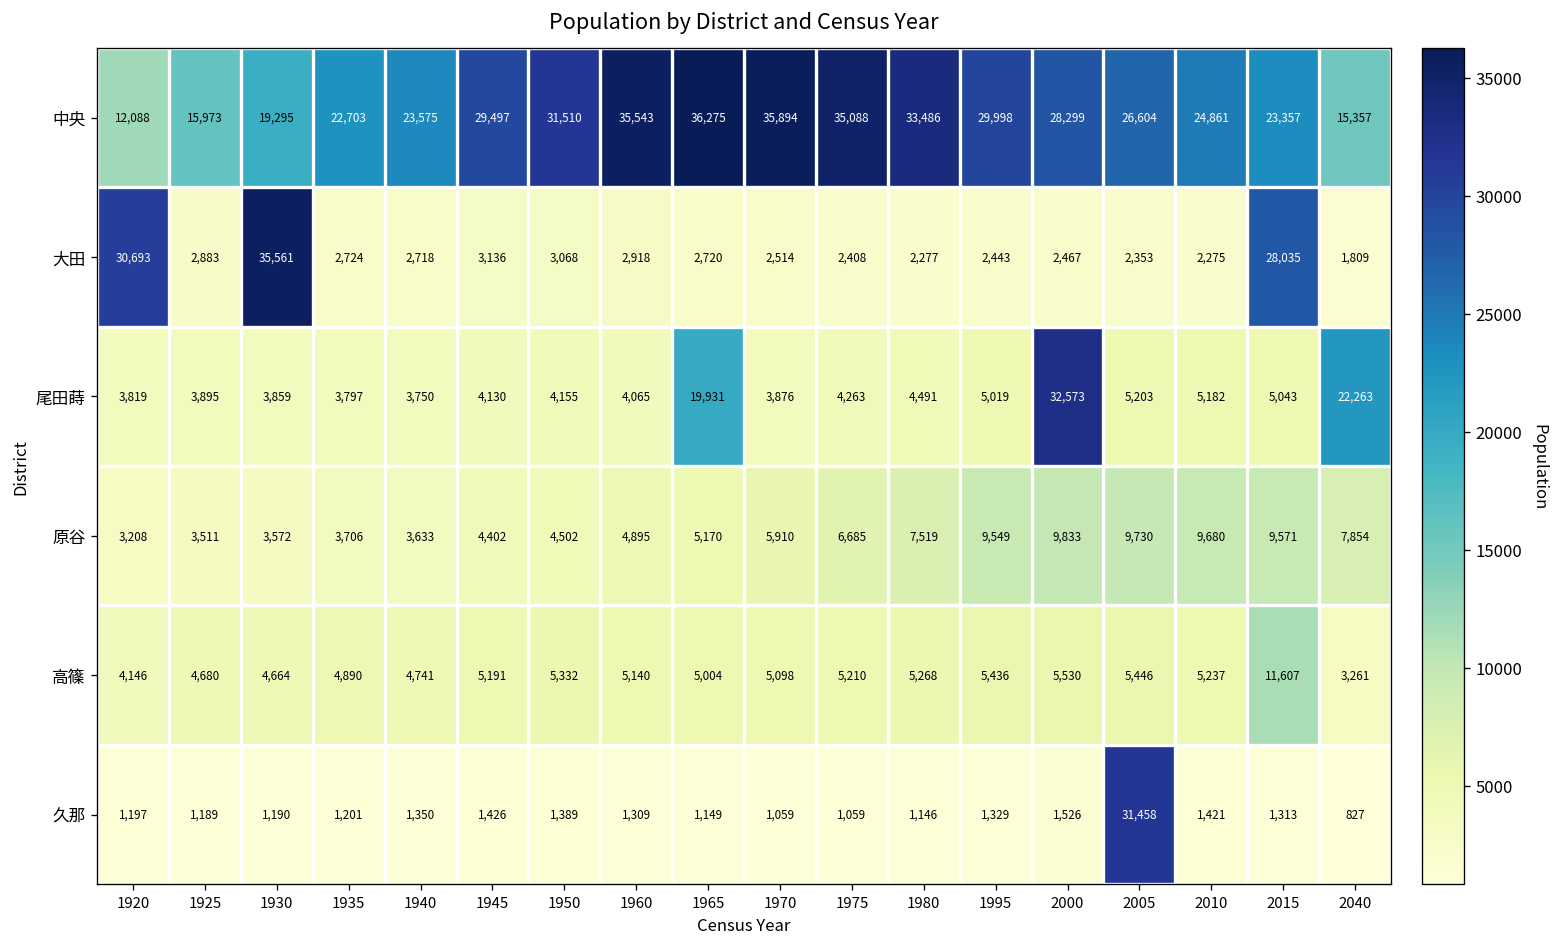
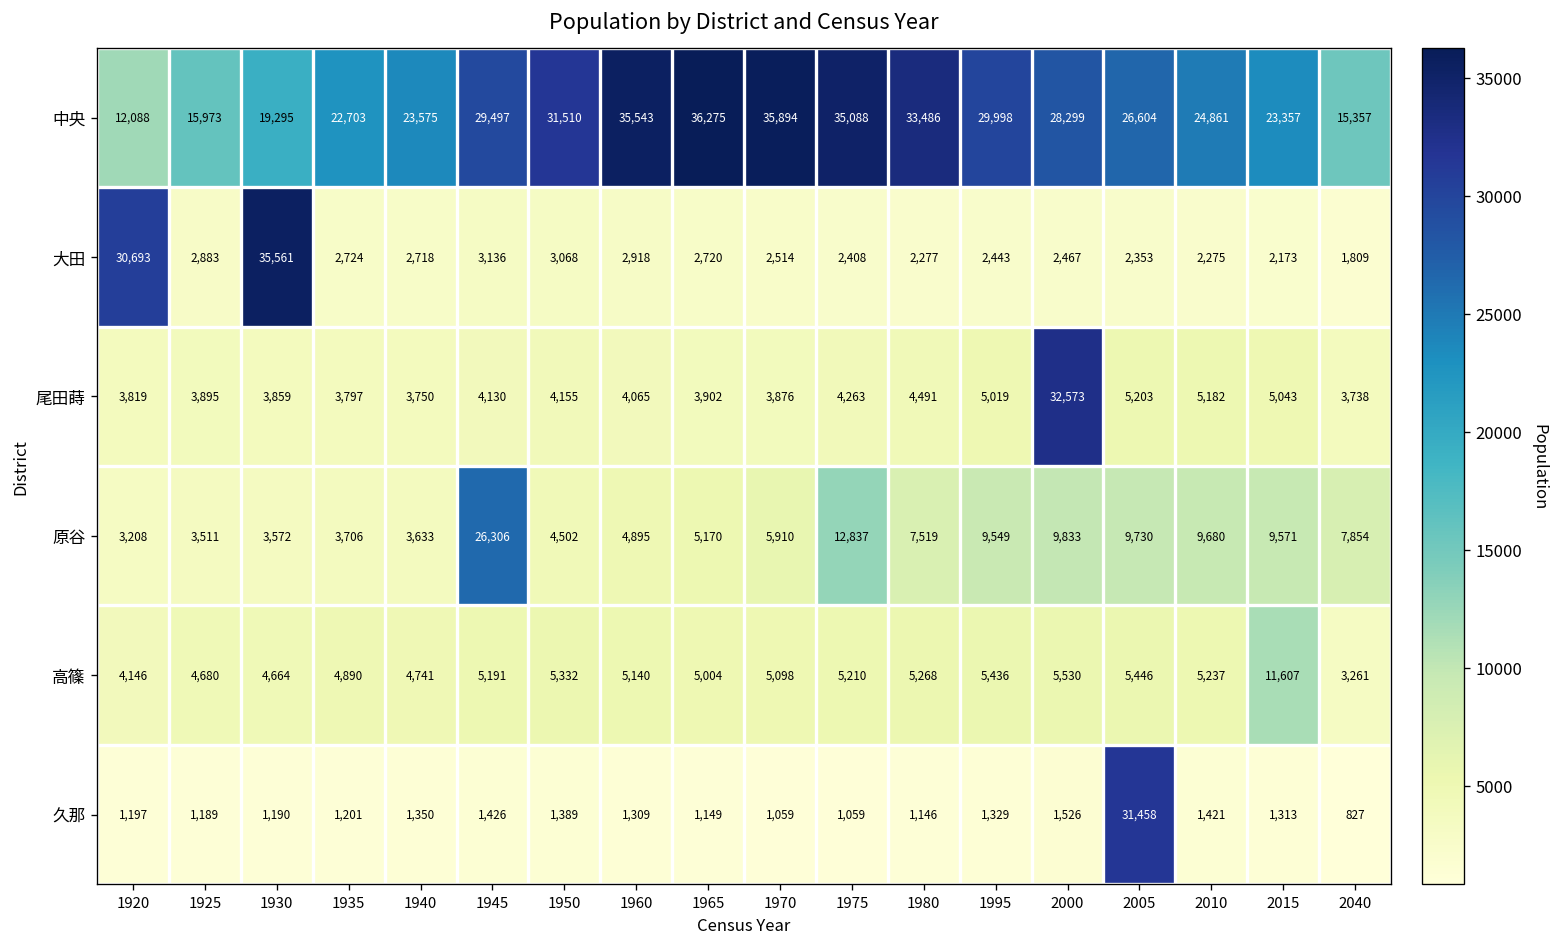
大田, 2015: 28,035 -> 2,173
尾田蒔, 1965: 19,931 -> 3,902
尾田蒔, 2040: 22,263 -> 3,738
原谷, 1945: 4,402 -> 26,306
原谷, 1975: 6,685 -> 12,837
